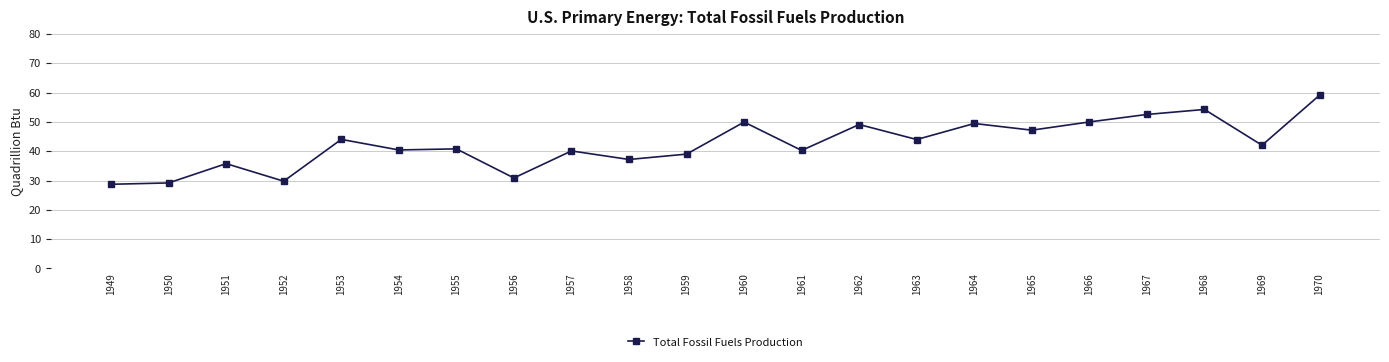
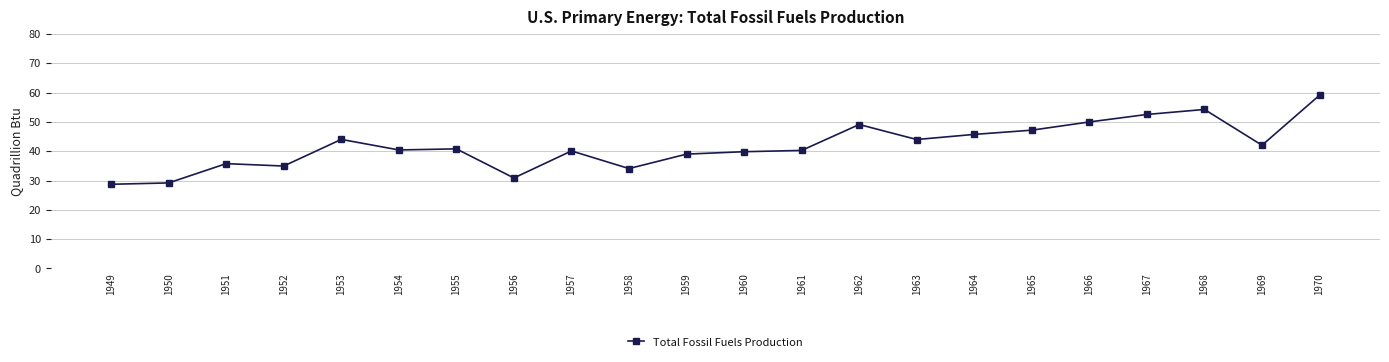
1952: 30 -> 35
1958: 37 -> 34
1960: 50 -> 40
1964: 49 -> 46
